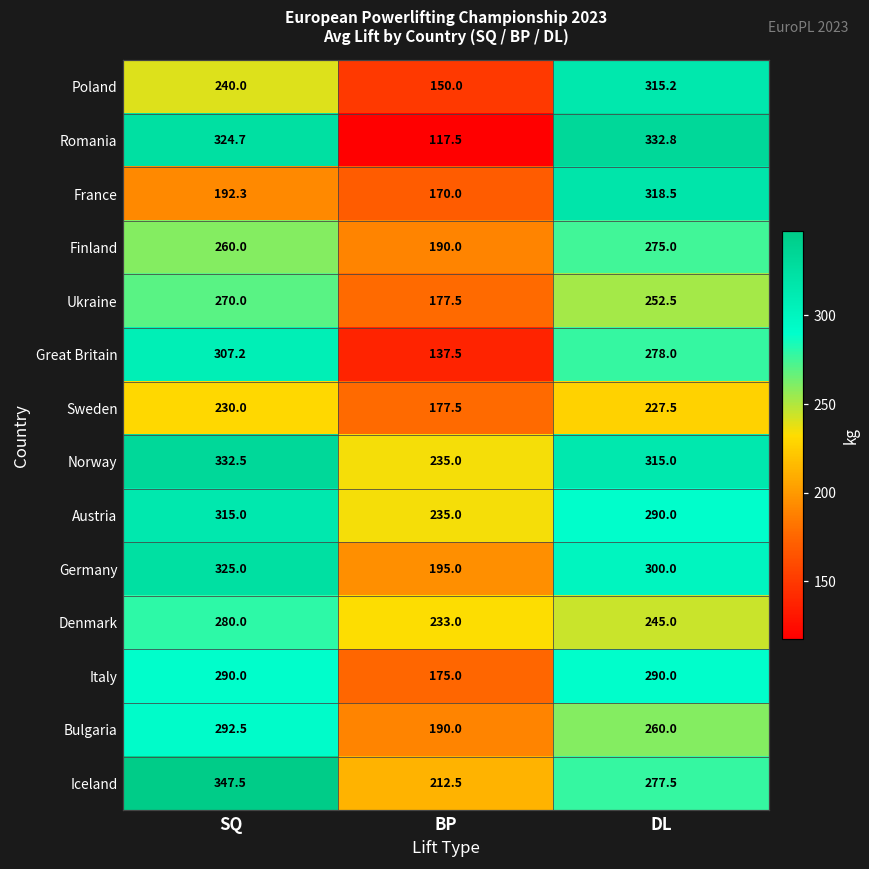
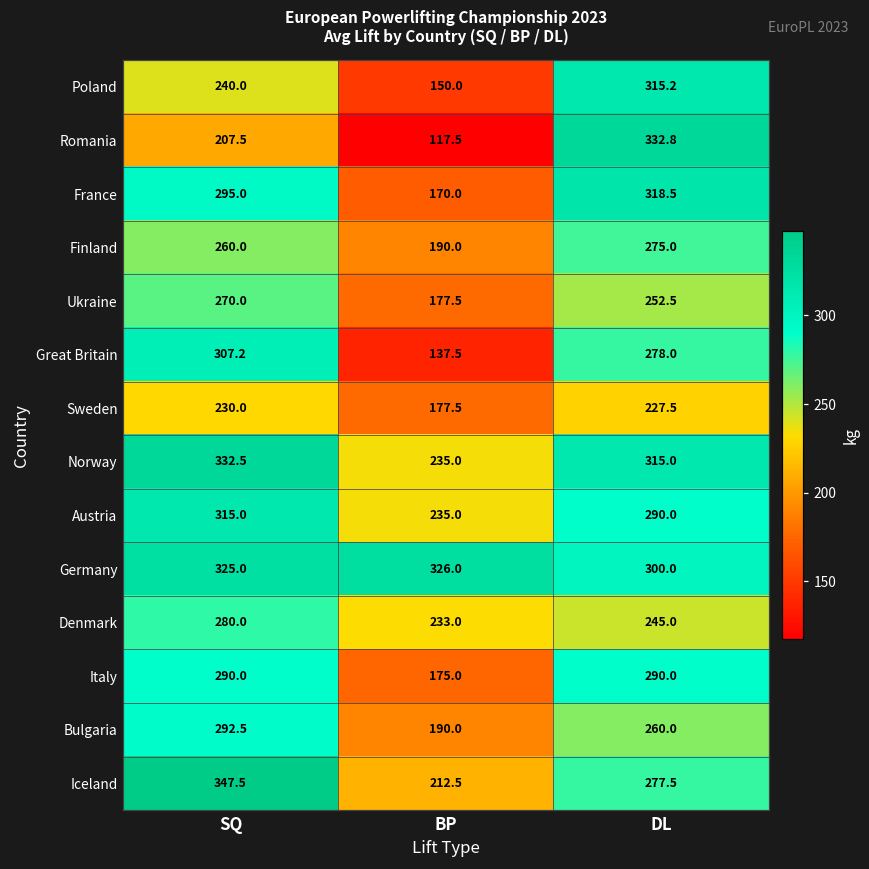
Romania, SQ: 324.7 -> 207.5
France, SQ: 192.3 -> 295.0
Germany, BP: 195.0 -> 326.0
